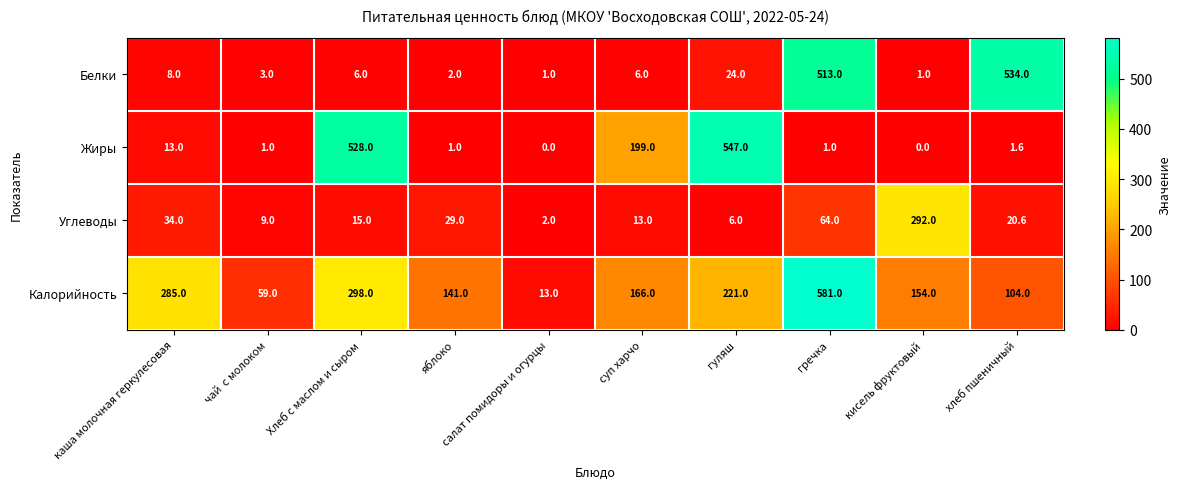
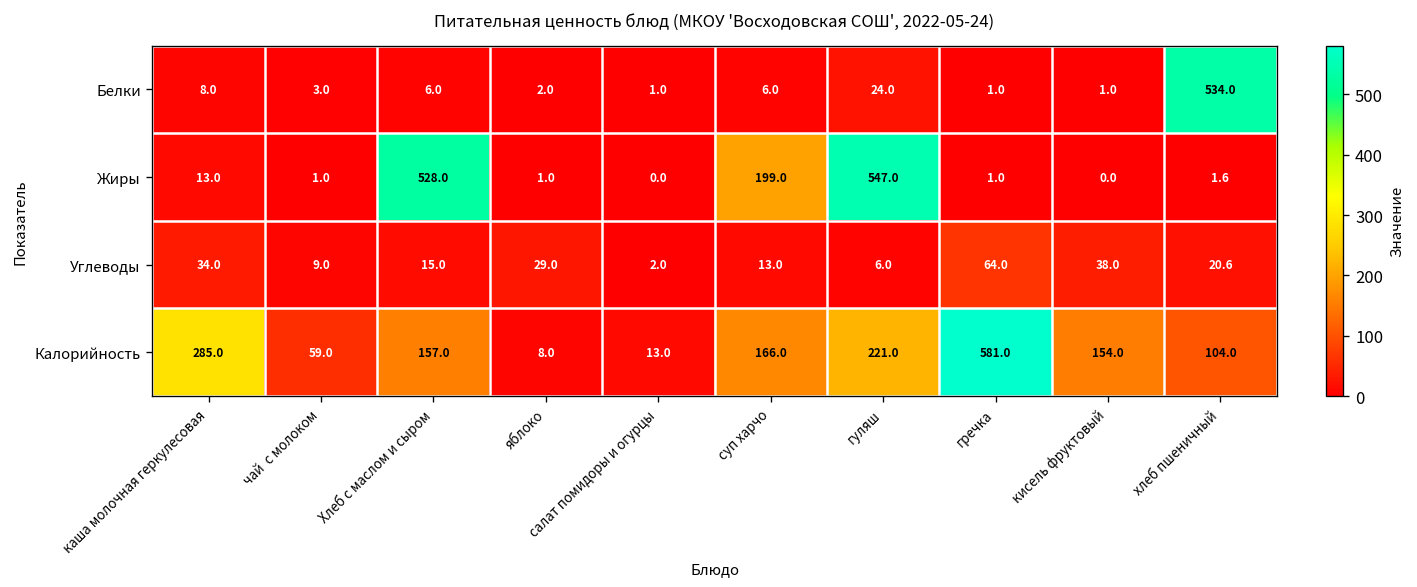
Белки, гречка: 513.0 -> 1.0
Углеводы, кисель фруктовый: 292.0 -> 38.0
Калорийность, Хлеб с маслом и сыром: 298.0 -> 157.0
Калорийность, яблоко: 141.0 -> 8.0
